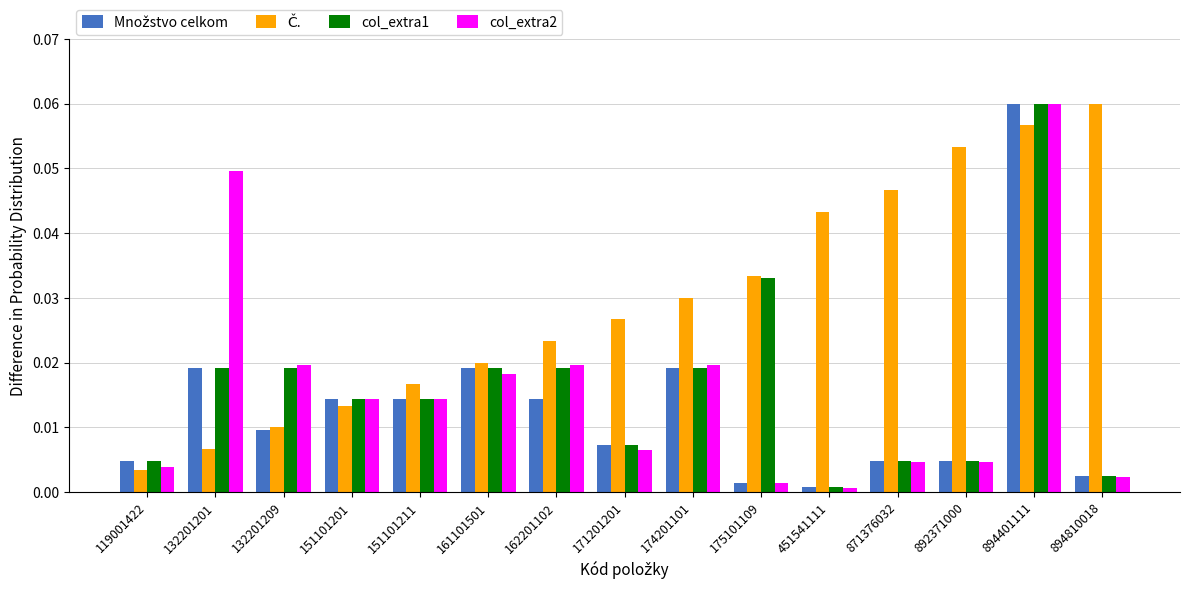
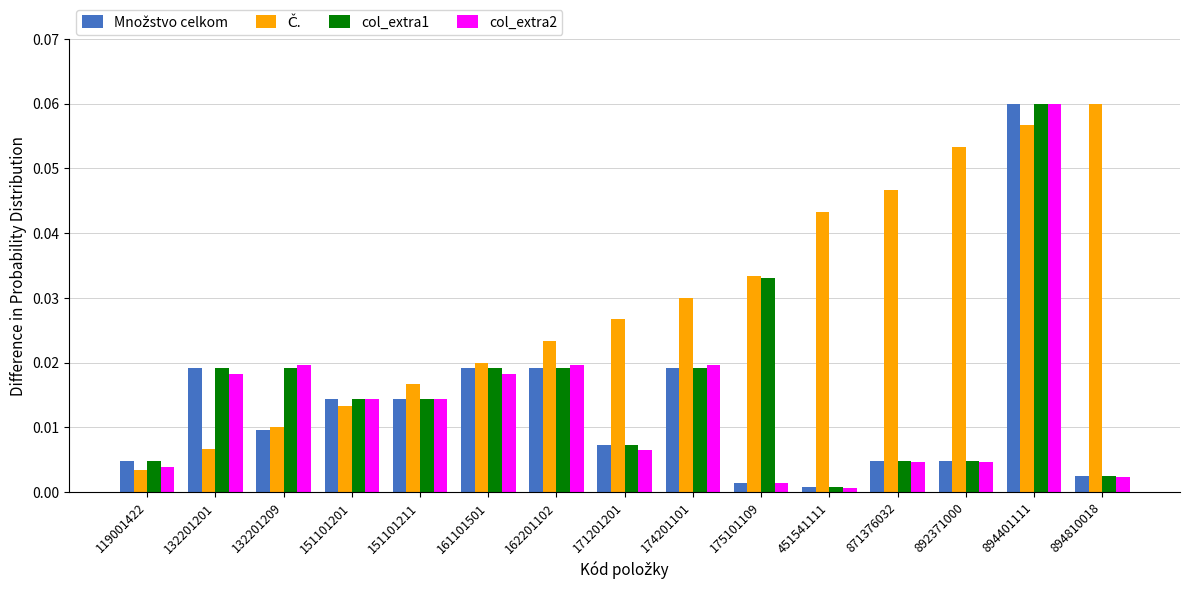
col_extra2, 132201201: 0.050 -> 0.018
Množstvo celkom, 162201102: 0.014 -> 0.019
